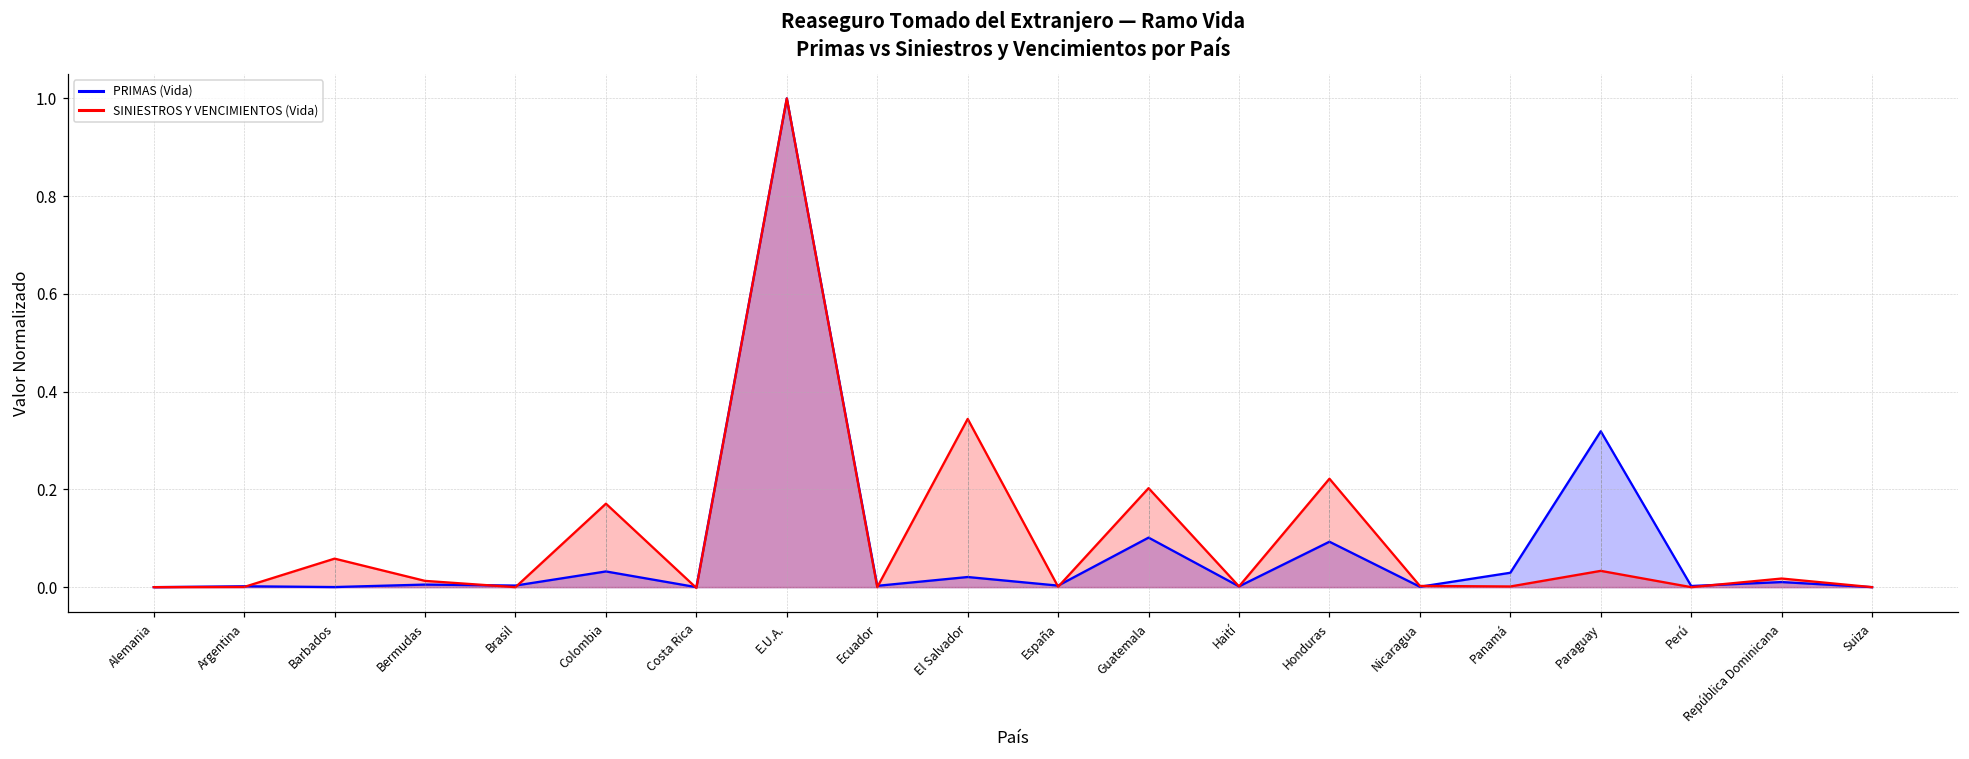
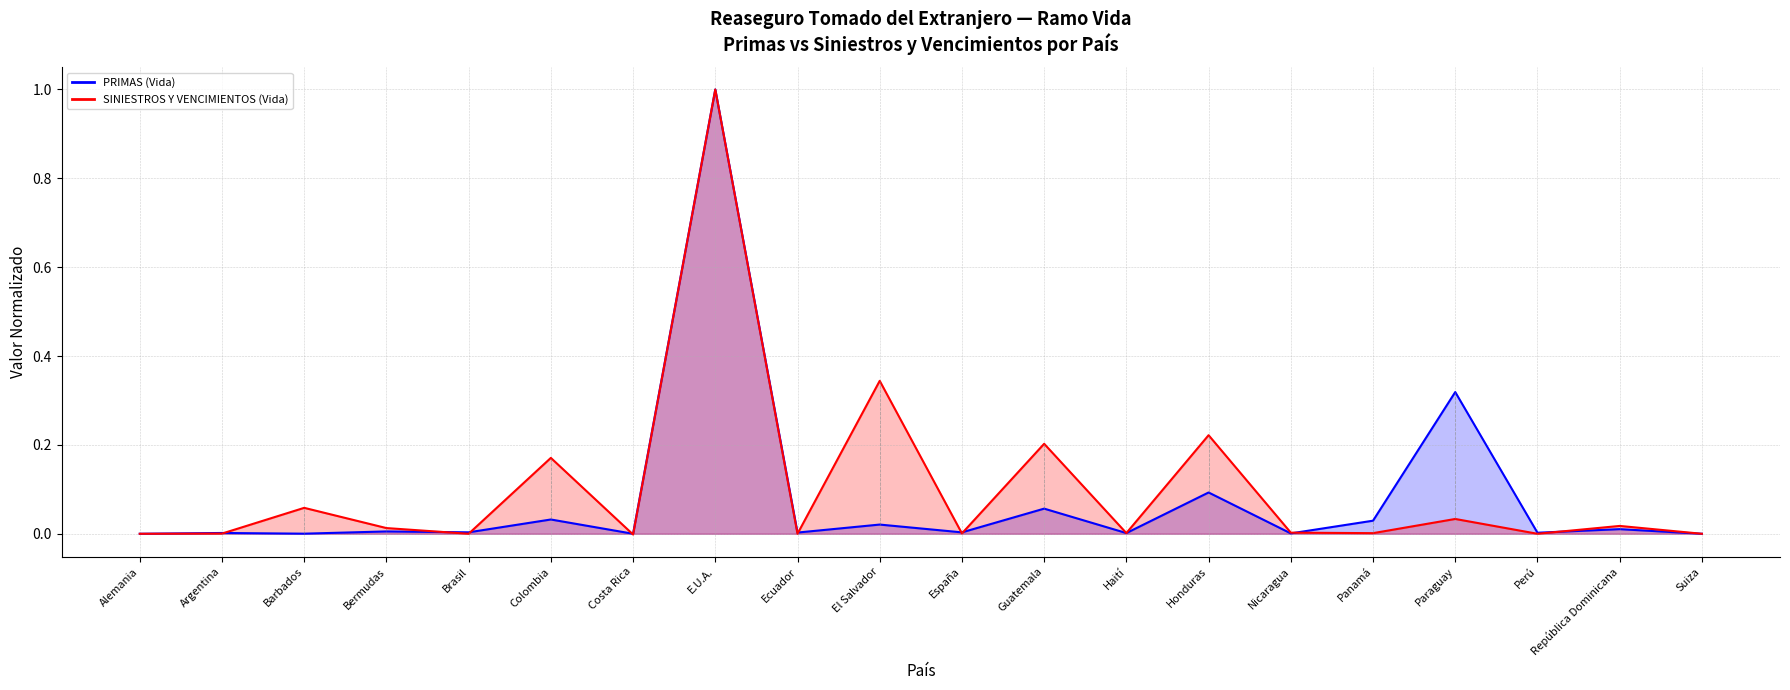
PRIMAS (Vida), Guatemala: 0.10 -> 0.06
